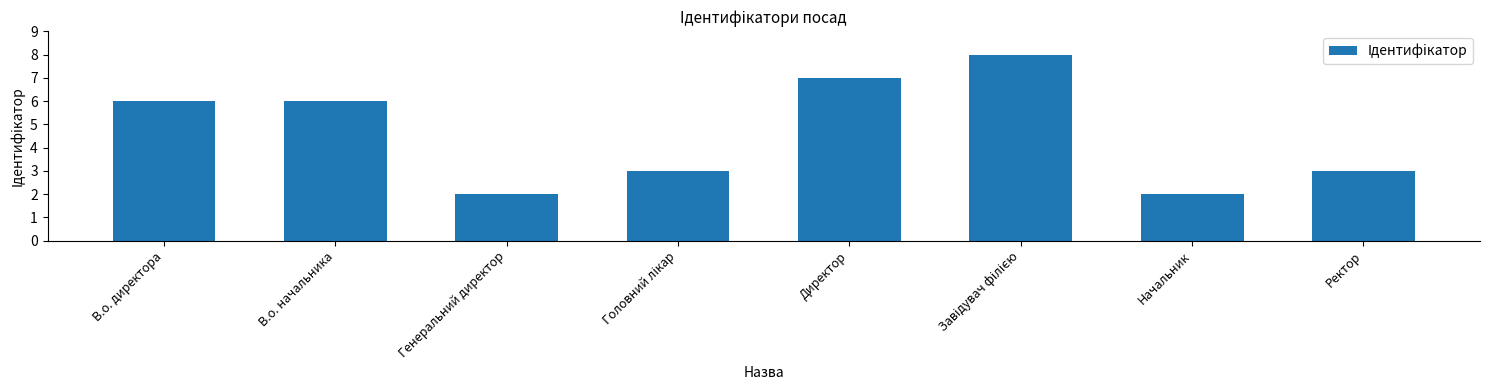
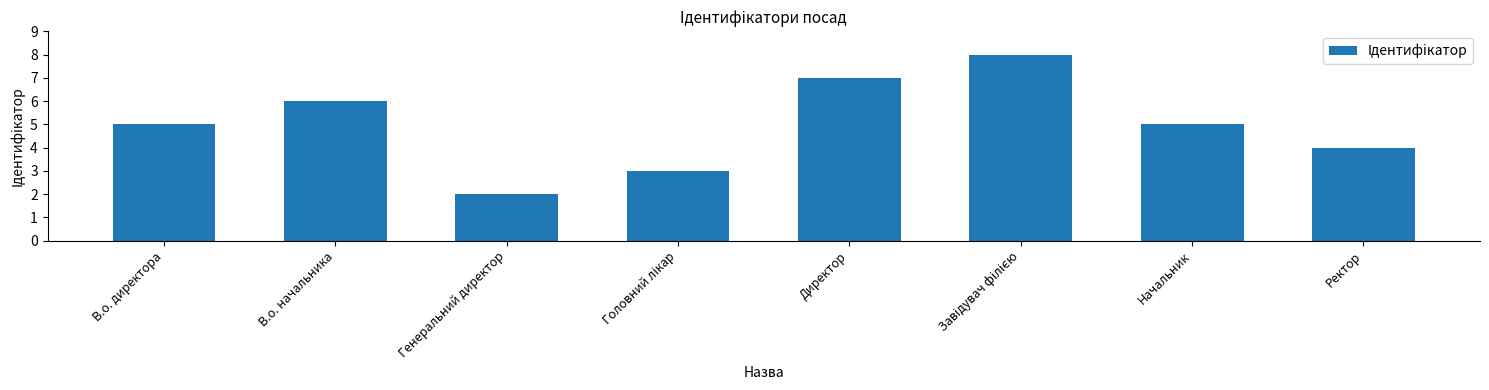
В.о. директора: 6 -> 5
Начальник: 2 -> 5
Ректор: 3 -> 4
